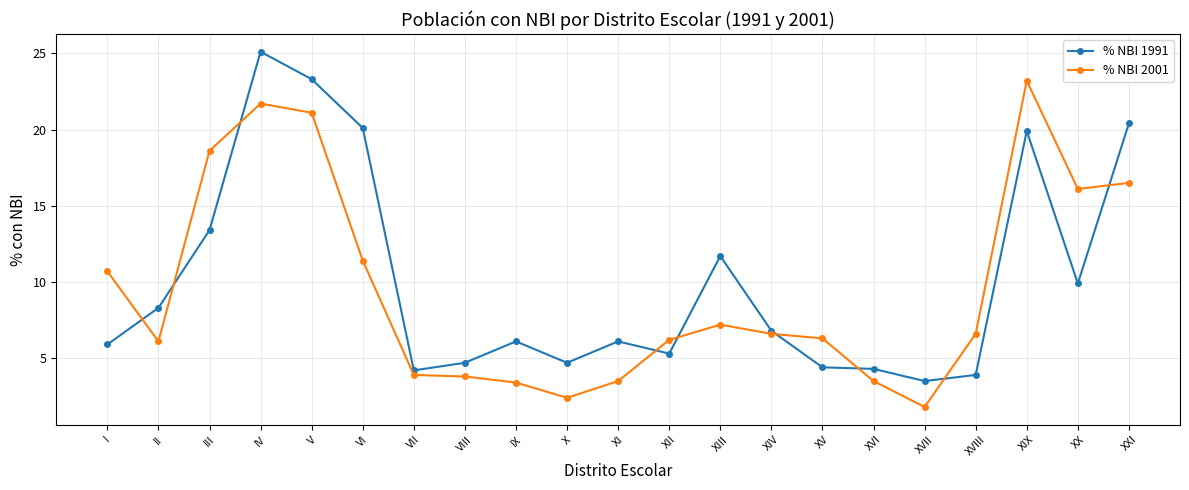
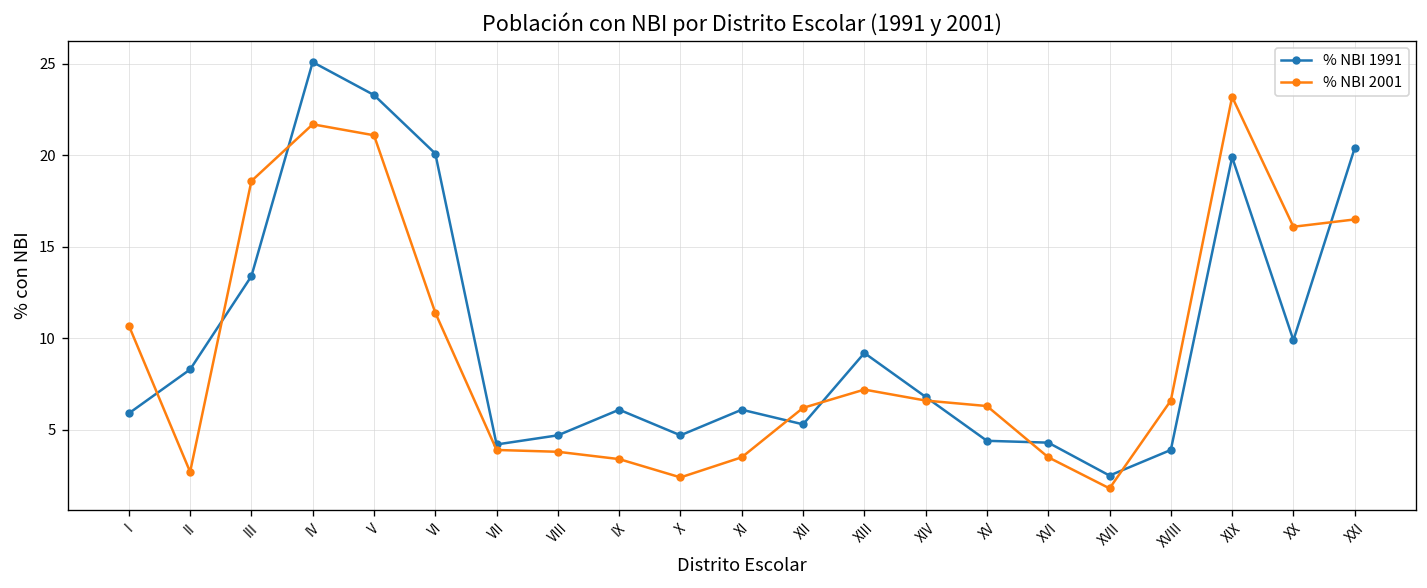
% NBI 2001, II: 6.1 -> 2.7
% NBI 1991, XIII: 11.7 -> 9.2
% NBI 1991, XVII: 3.5 -> 2.5
